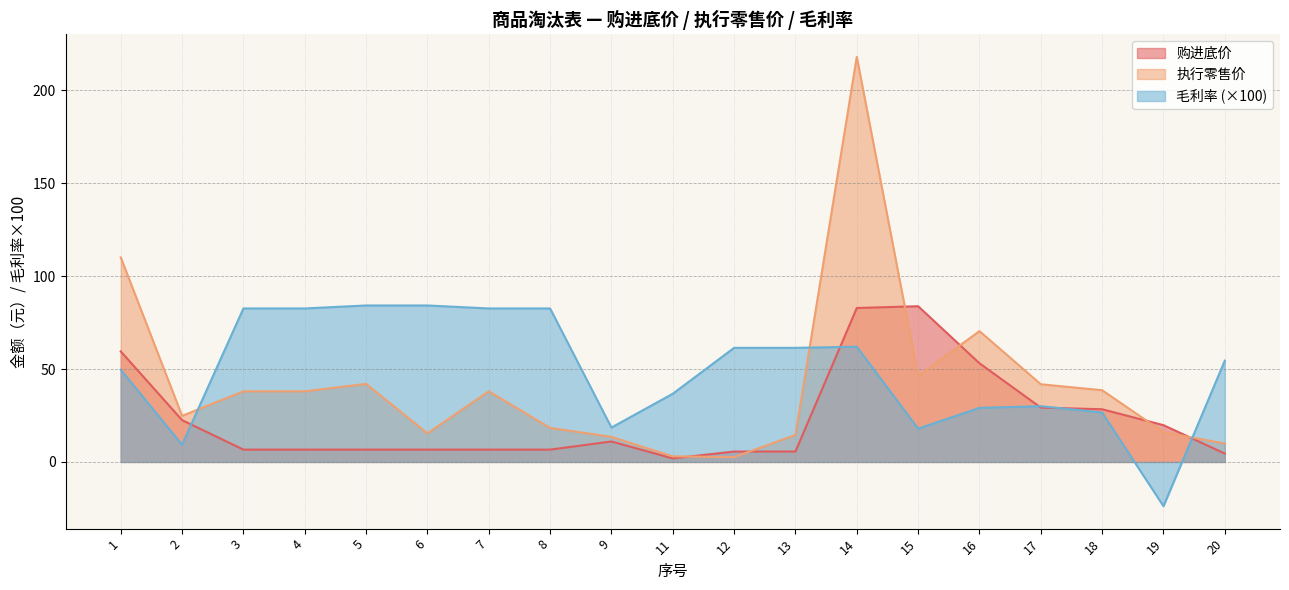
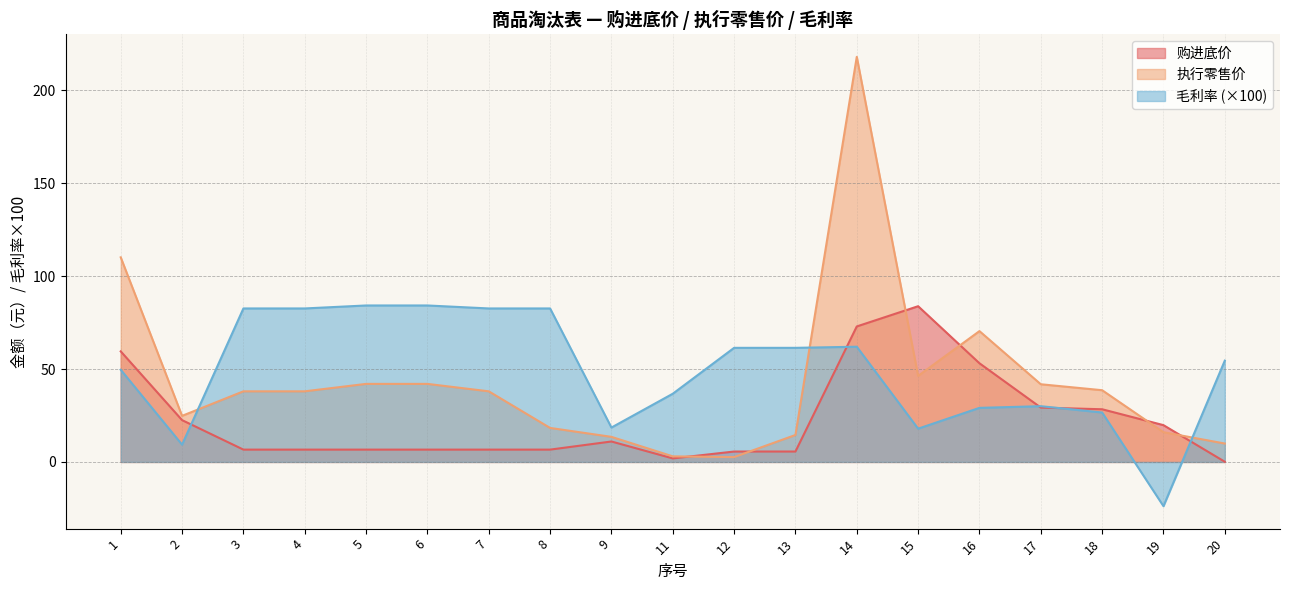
执行零售价, 6: 15 -> 42
购进底价, 14: 83 -> 73
购进底价, 20: 5 -> 0
